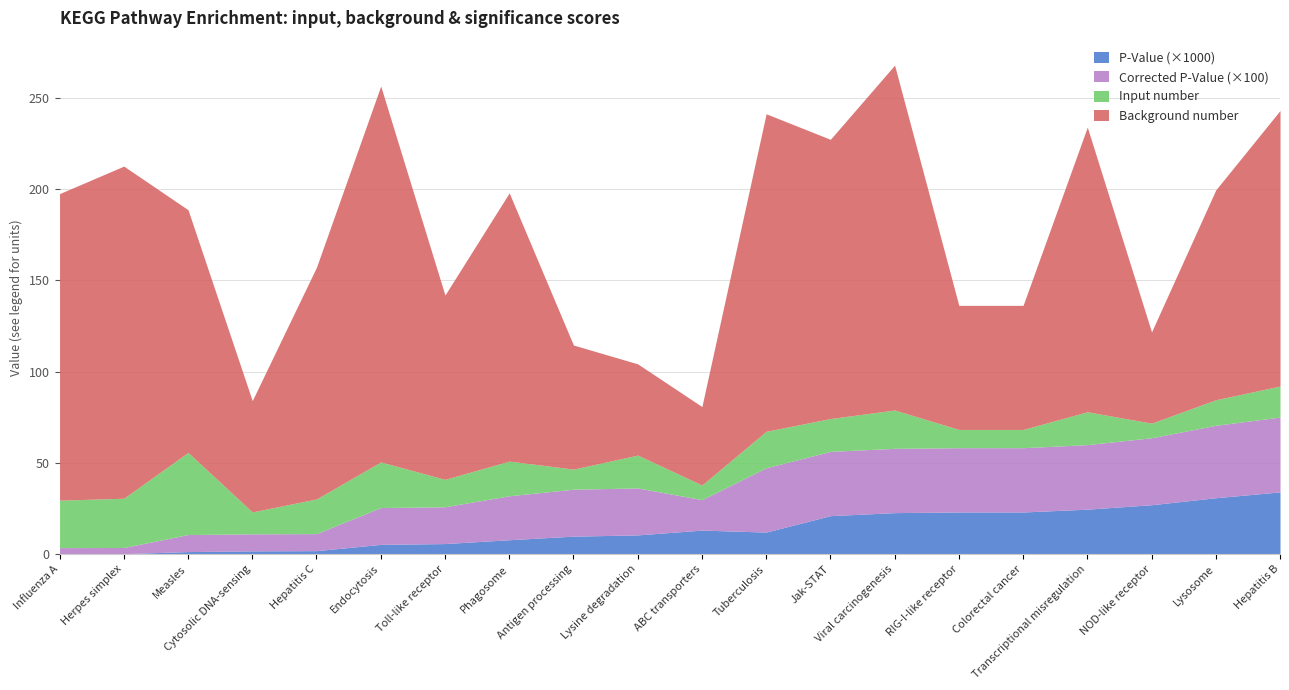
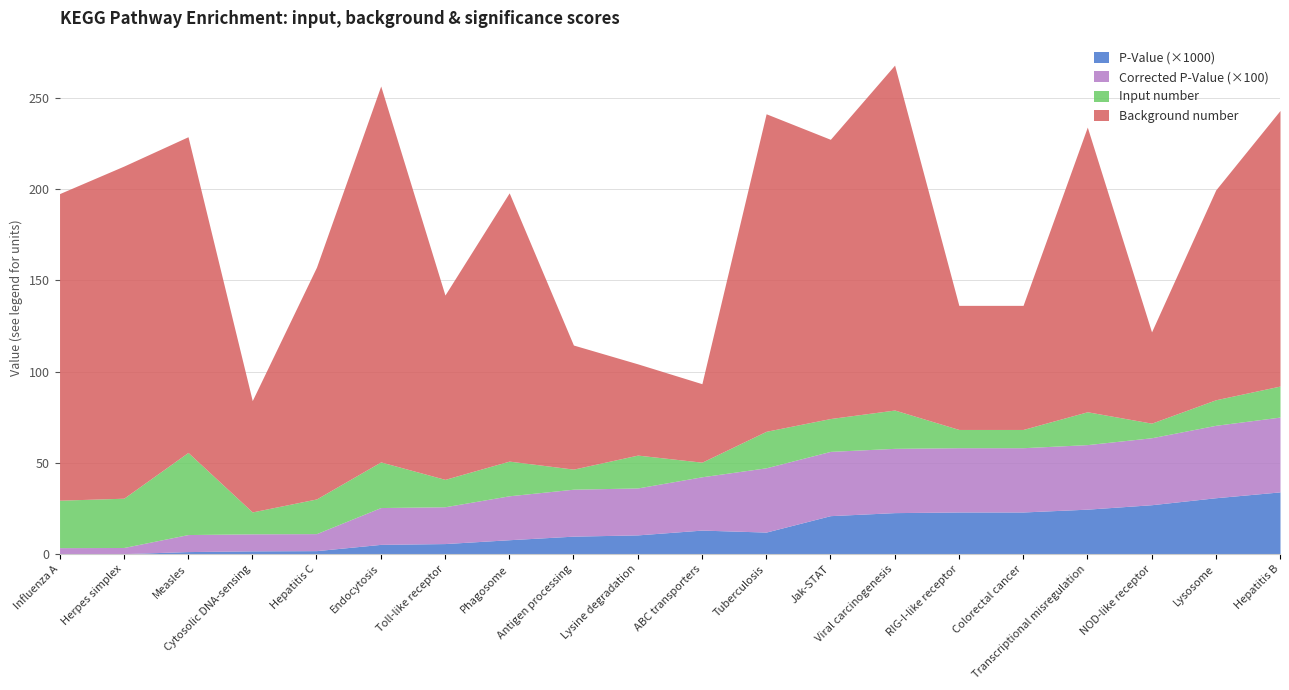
Background number, Measles: 133 -> 173
Corrected P-Value (×100), ABC transporters: 17 -> 29
